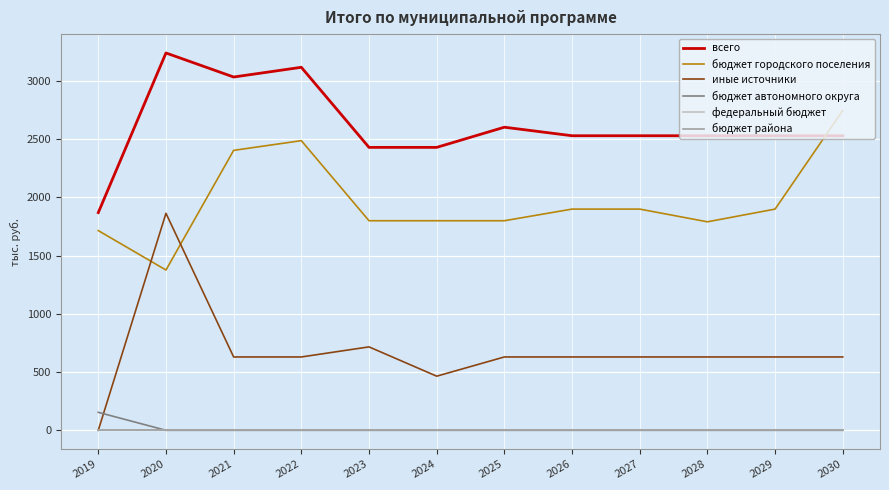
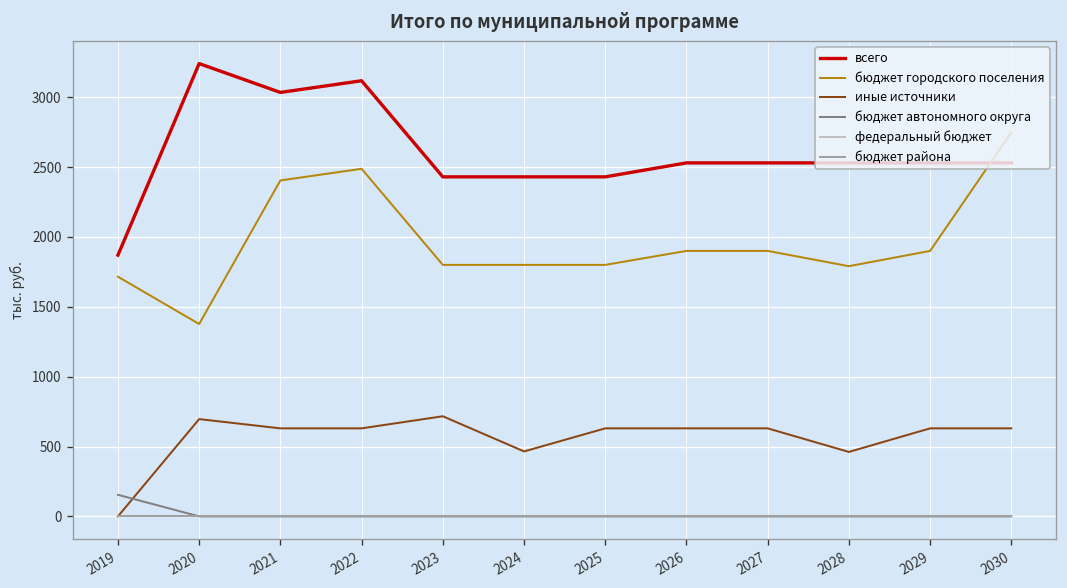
иные источники, 2020: 1860 -> 700
всего, 2025: 2600 -> 2430
иные источники, 2028: 630 -> 460
